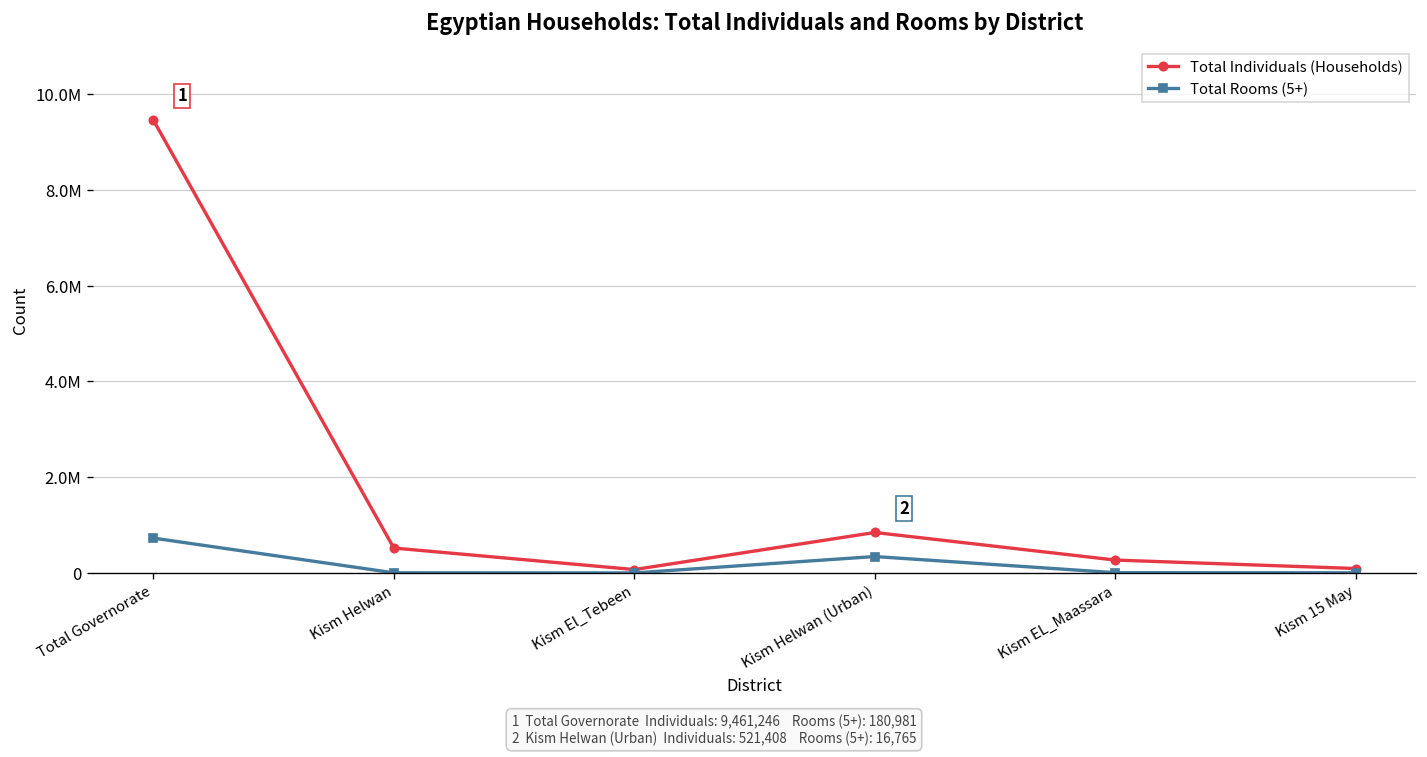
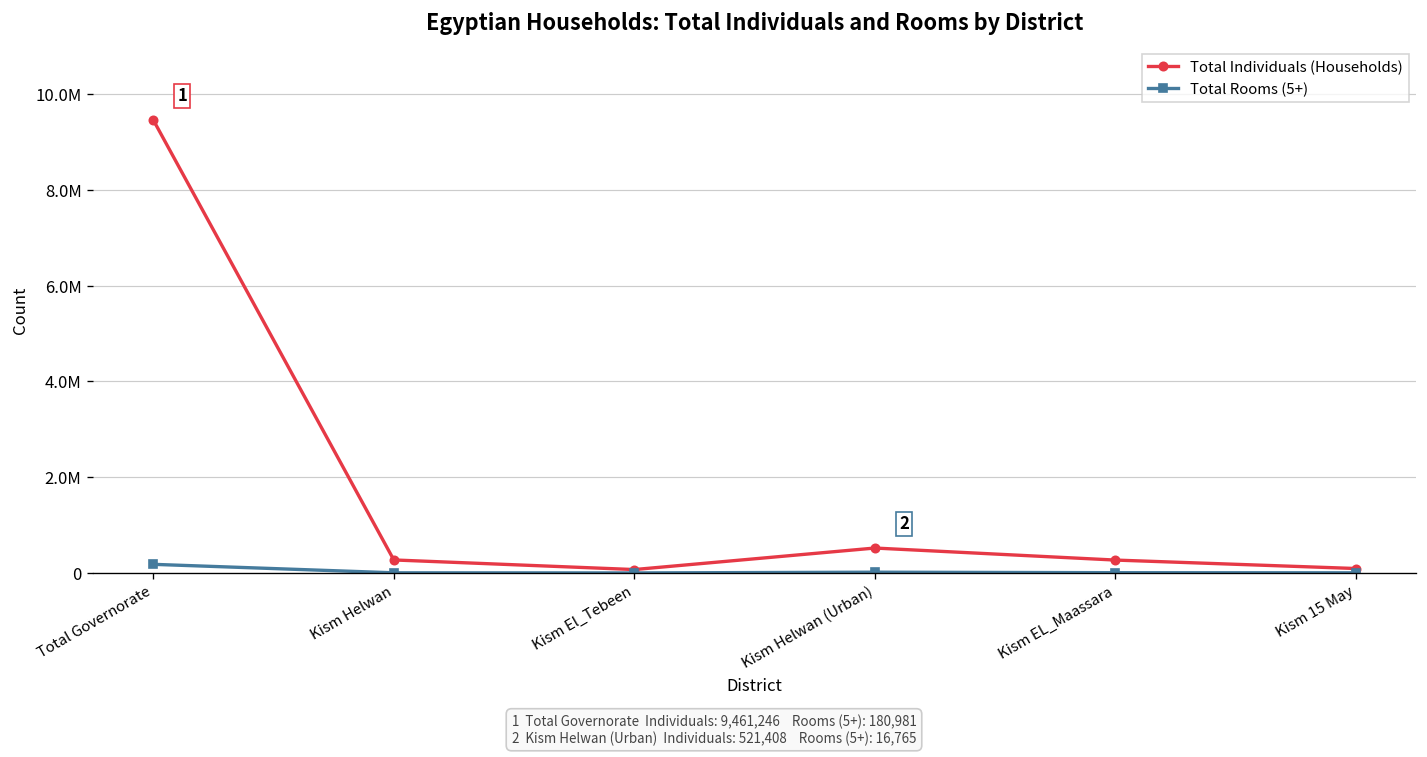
Total Rooms (5+), Total Governorate: 700000 -> 200000
Total Individuals (Households), Kism Helwan: 500000 -> 300000
Total Individuals (Households), Kism Helwan (Urban): 800000 -> 500000
Total Rooms (5+), Kism Helwan (Urban): 300000 -> 0
